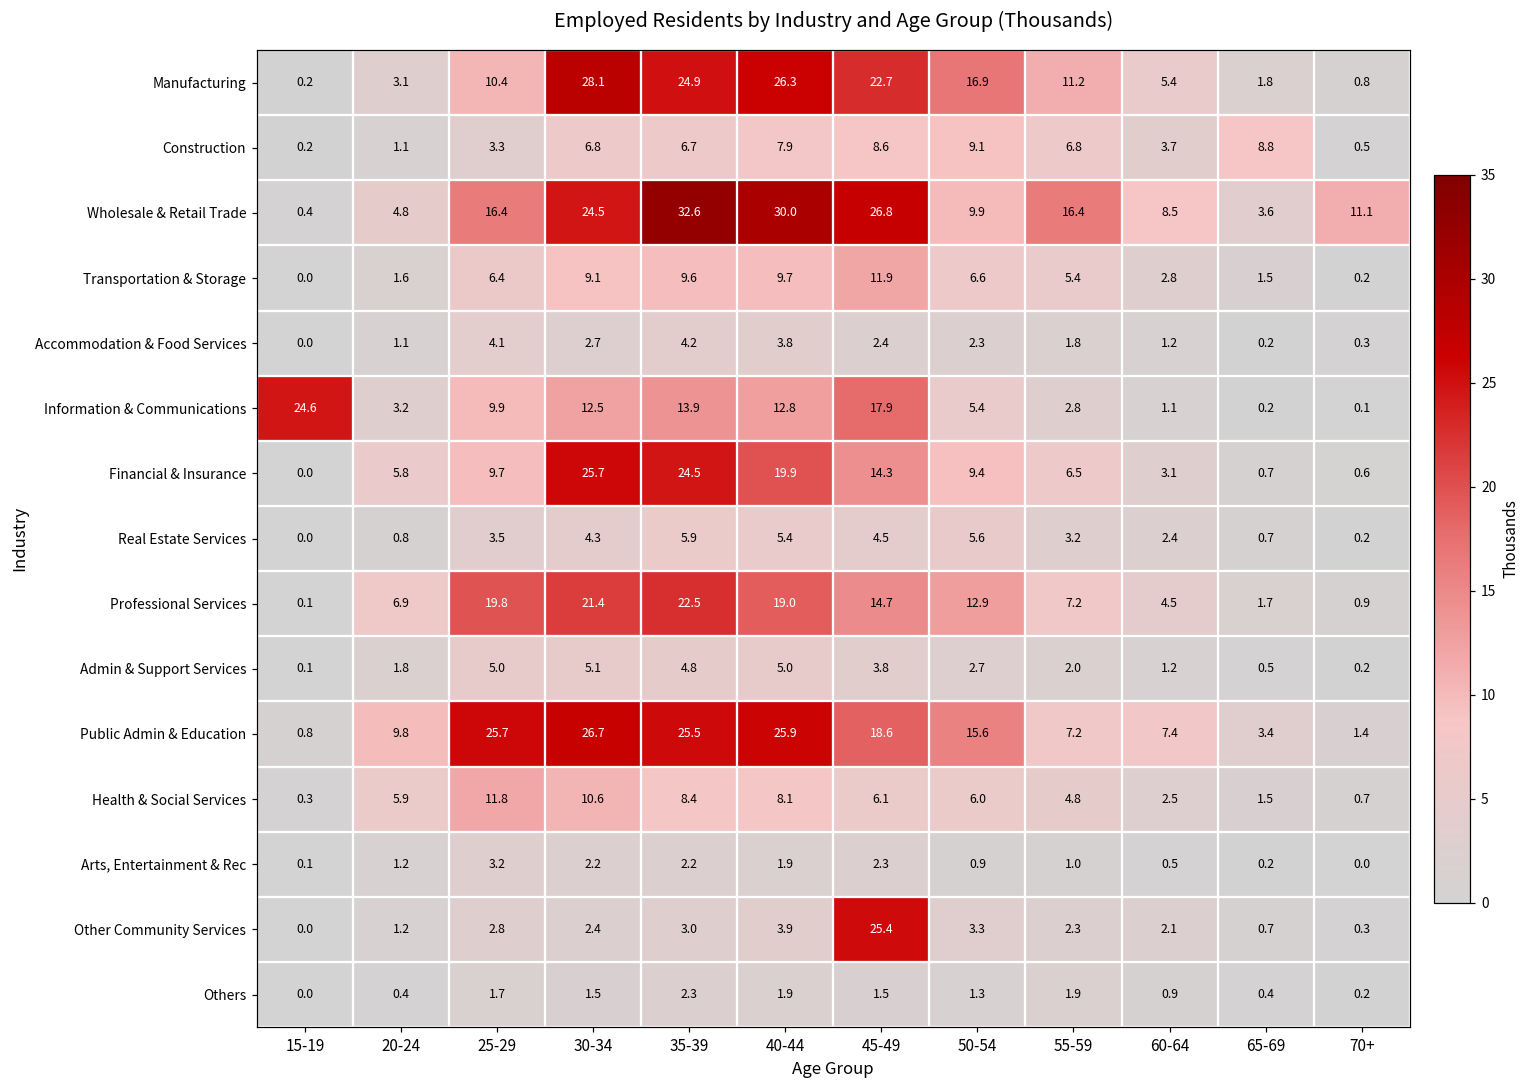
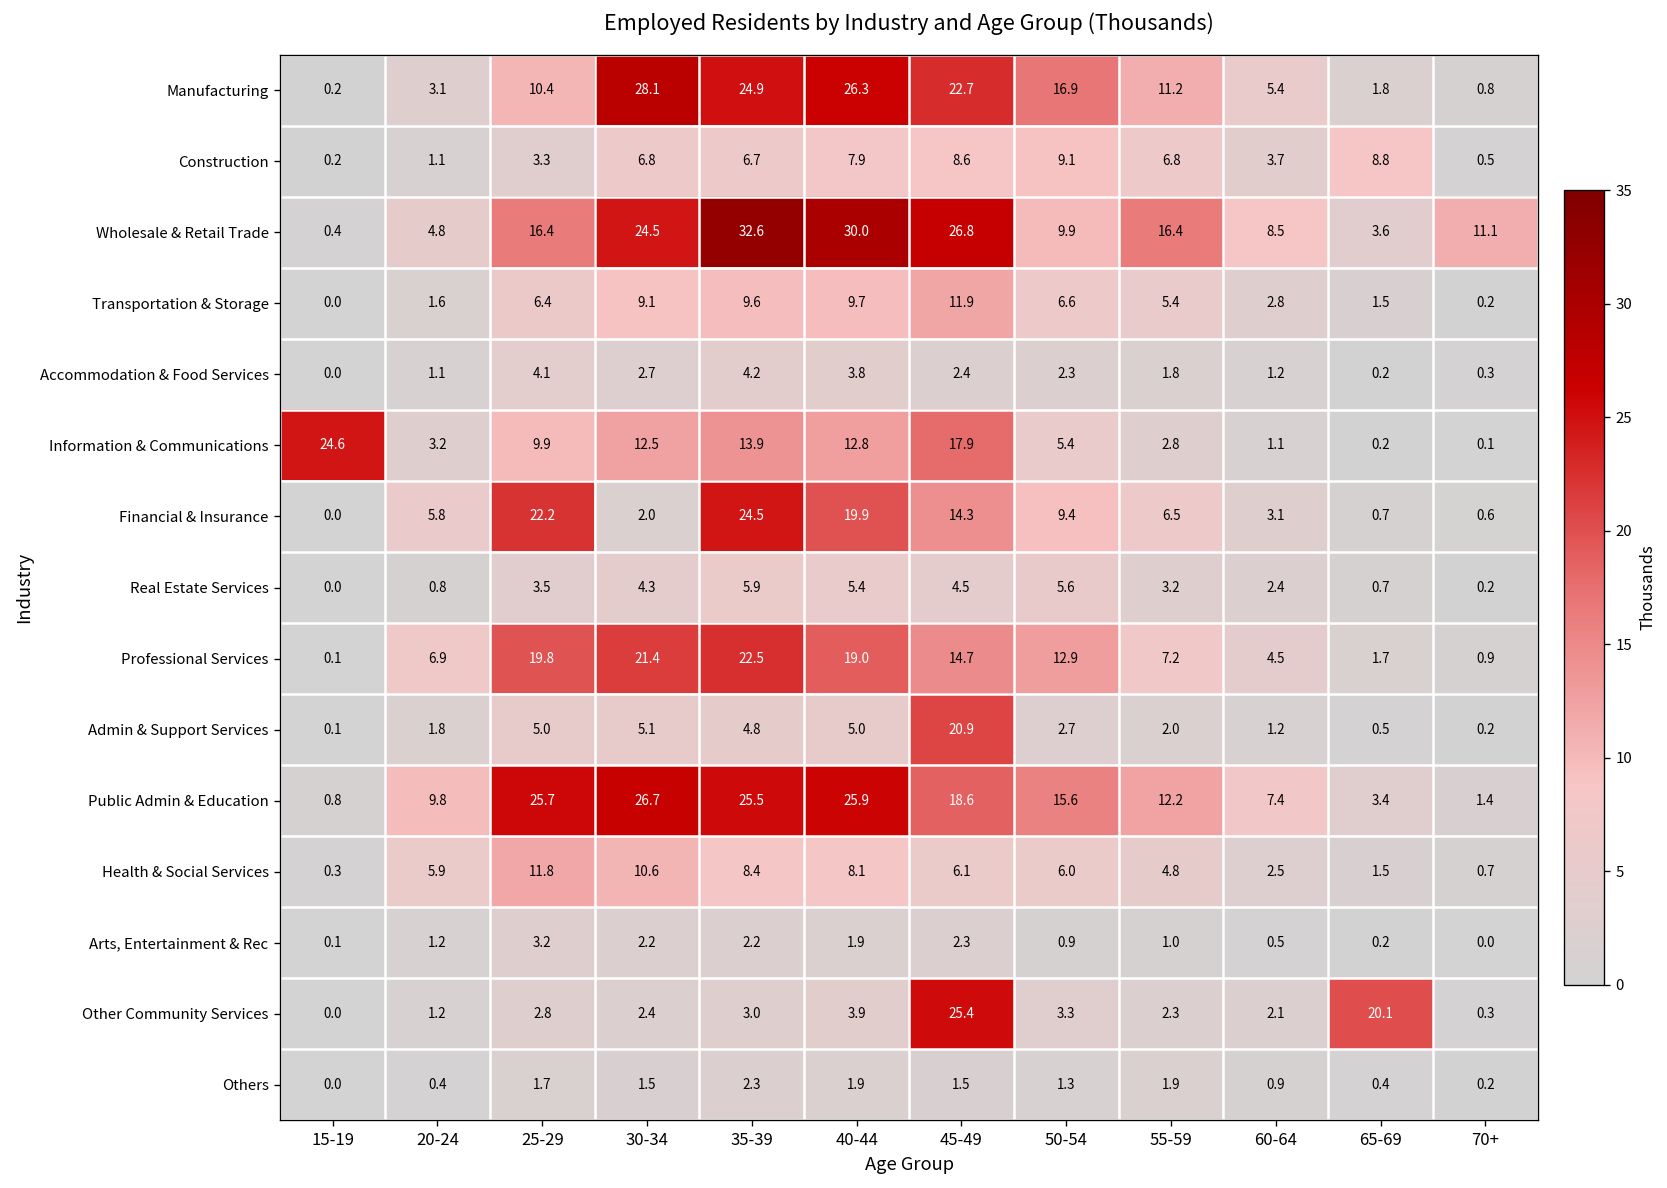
Financial & Insurance, 25-29: 9.7 -> 22.2
Financial & Insurance, 30-34: 25.7 -> 2.0
Admin & Support Services, 45-49: 3.8 -> 20.9
Public Admin & Education, 55-59: 7.2 -> 12.2
Other Community Services, 65-69: 0.7 -> 20.1
